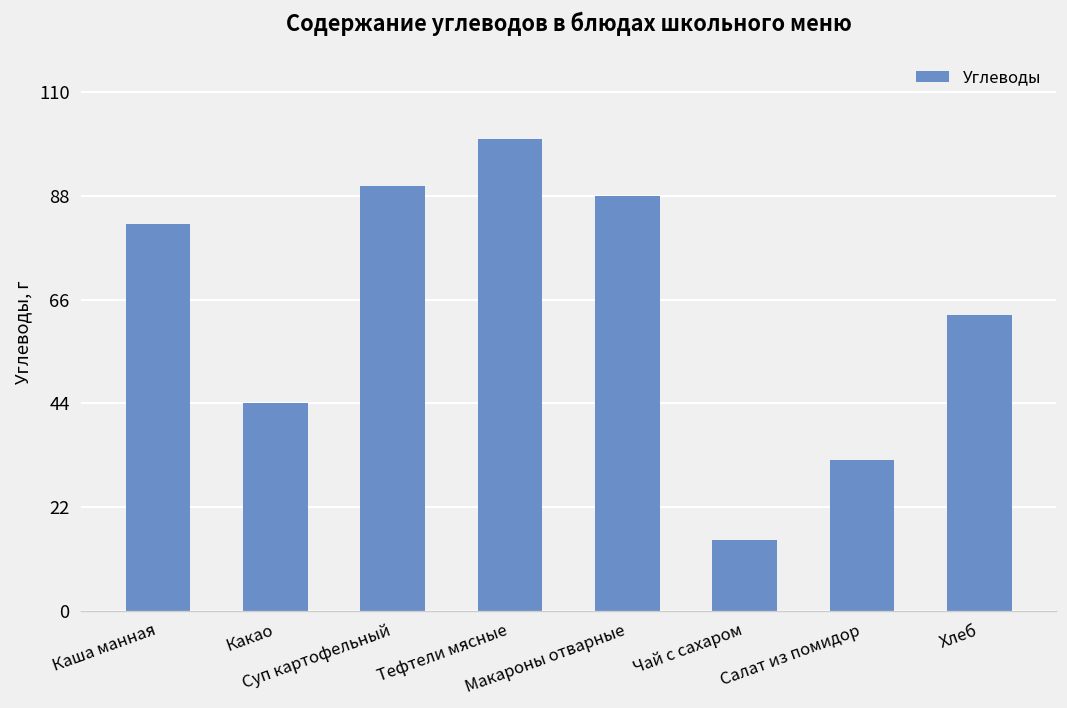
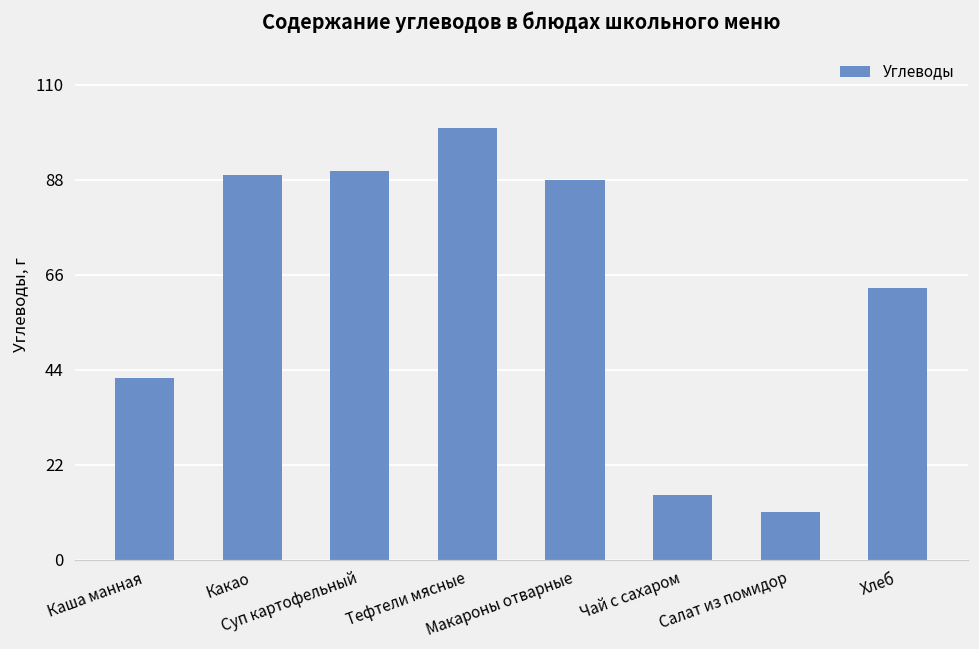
Каша манная: 82 -> 42
Какао: 44 -> 89
Салат из помидор: 32 -> 11
